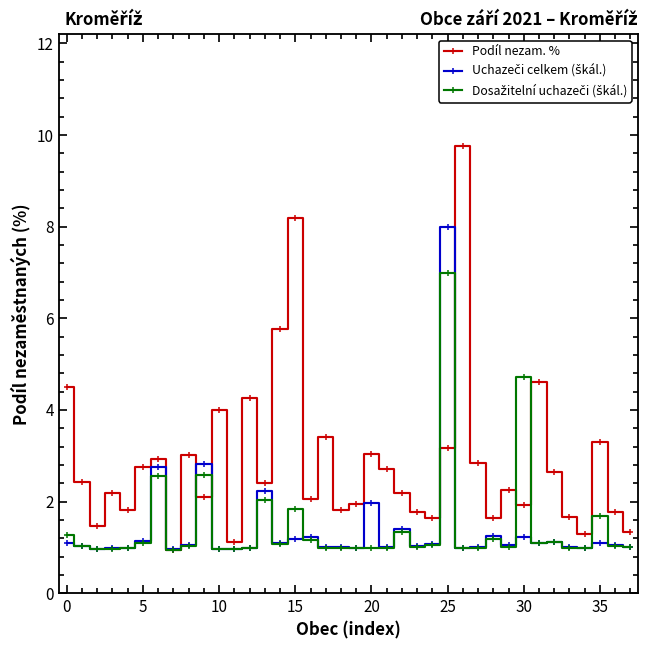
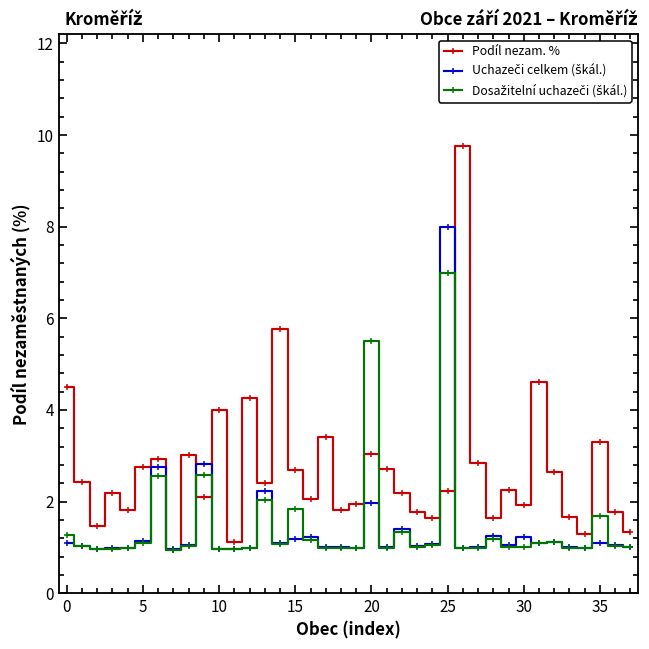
Podíl nezam. %, 15: 8.2 -> 2.7
Dosažitelní uchazeči (škál.), 20: 1.0 -> 5.5
Podíl nezam. %, 25: 3.2 -> 2.2
Dosažitelní uchazeči (škál.), 30: 4.7 -> 1.0
